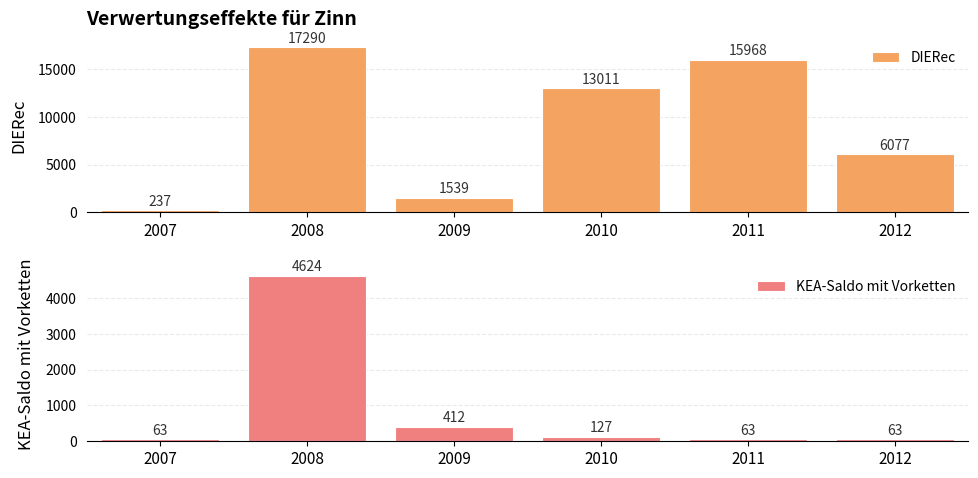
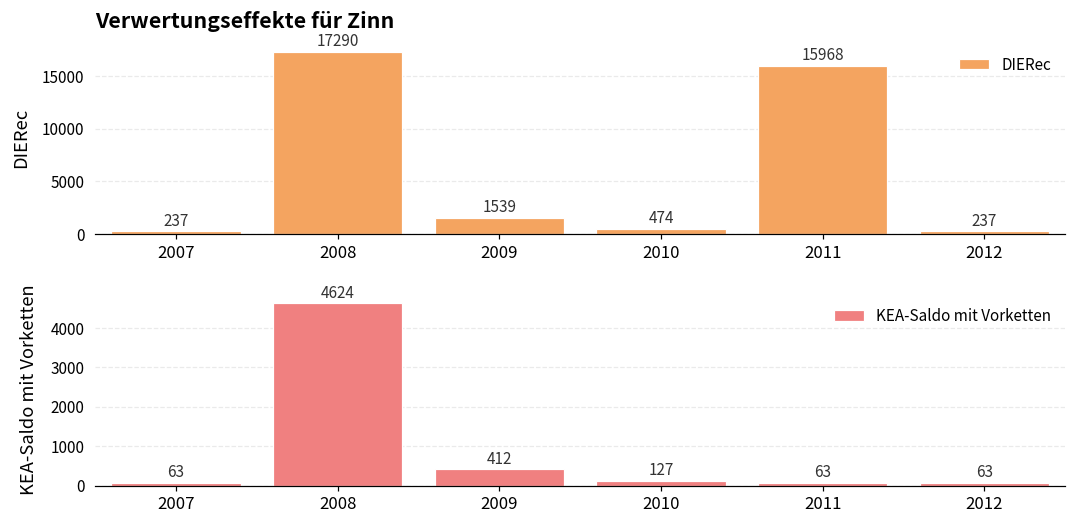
Verwertungseffekte für Zinn, 2010: 13011 -> 474
Verwertungseffekte für Zinn, 2012: 6077 -> 237
